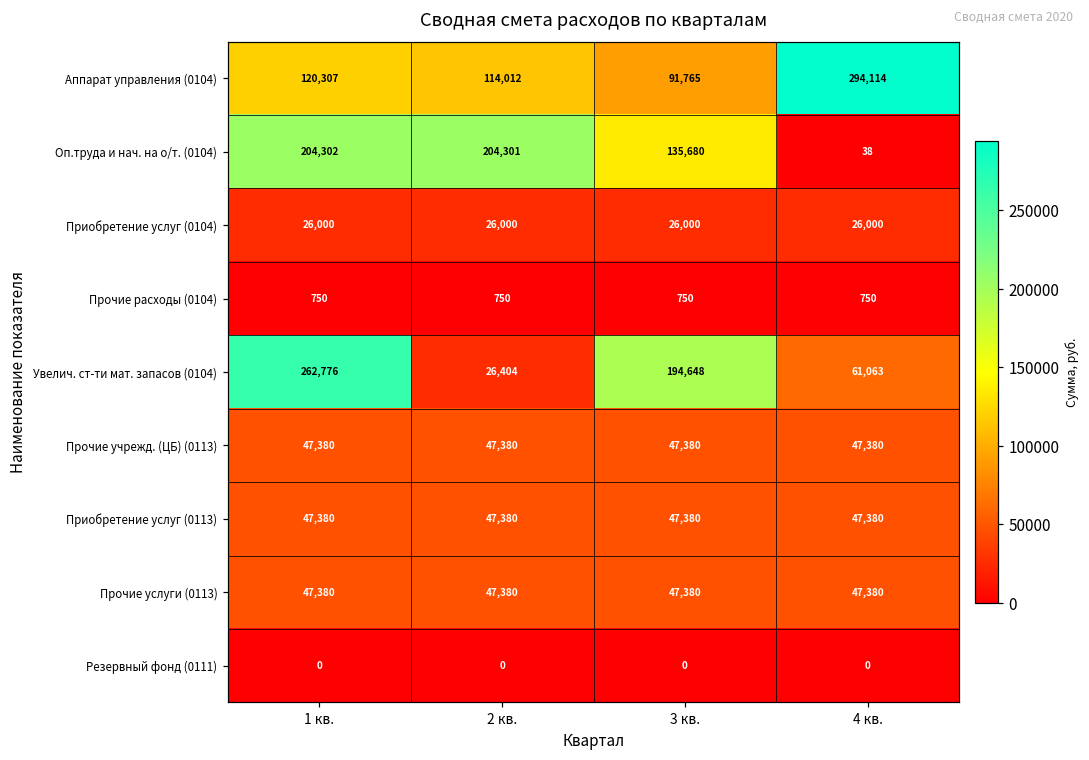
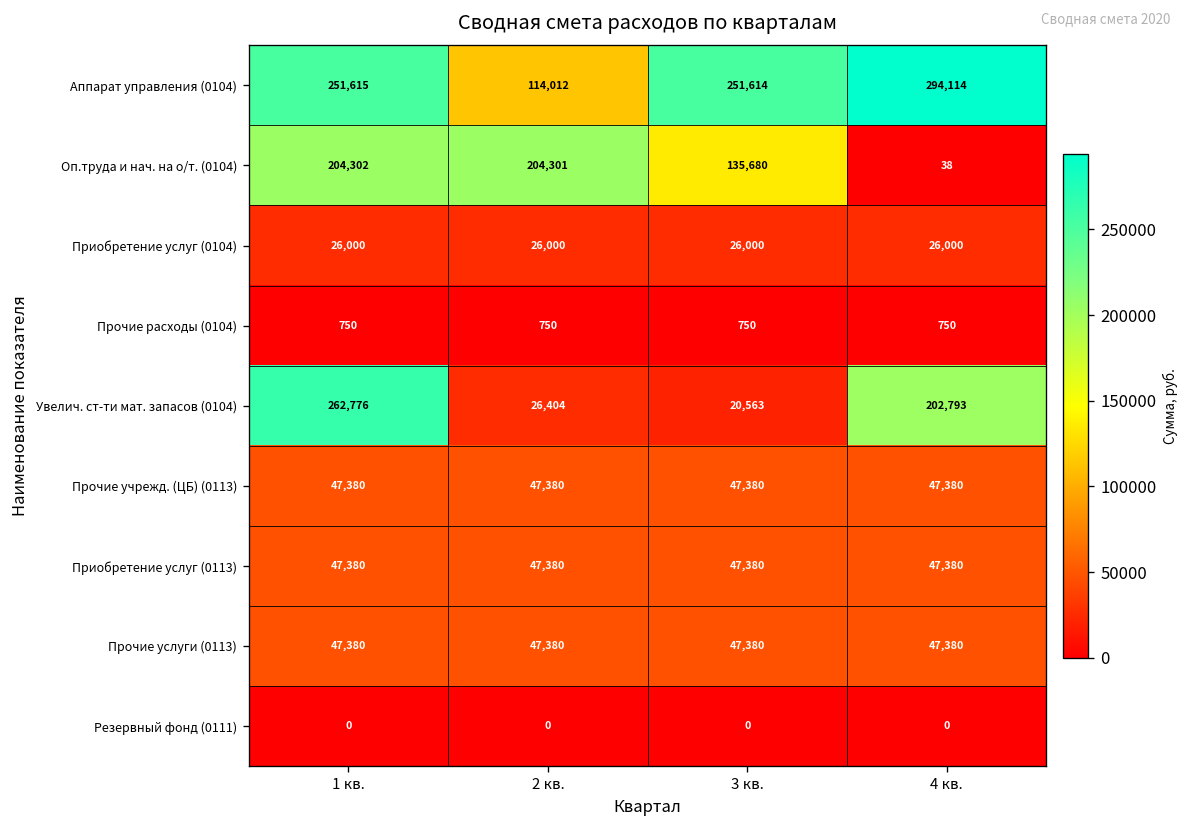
Аппарат управления (0104), 1 кв.: 120,307 -> 251,615
Аппарат управления (0104), 3 кв.: 91,765 -> 251,614
Увелич. ст-ти мат. запасов (0104), 3 кв.: 194,648 -> 20,563
Увелич. ст-ти мат. запасов (0104), 4 кв.: 61,063 -> 202,793
